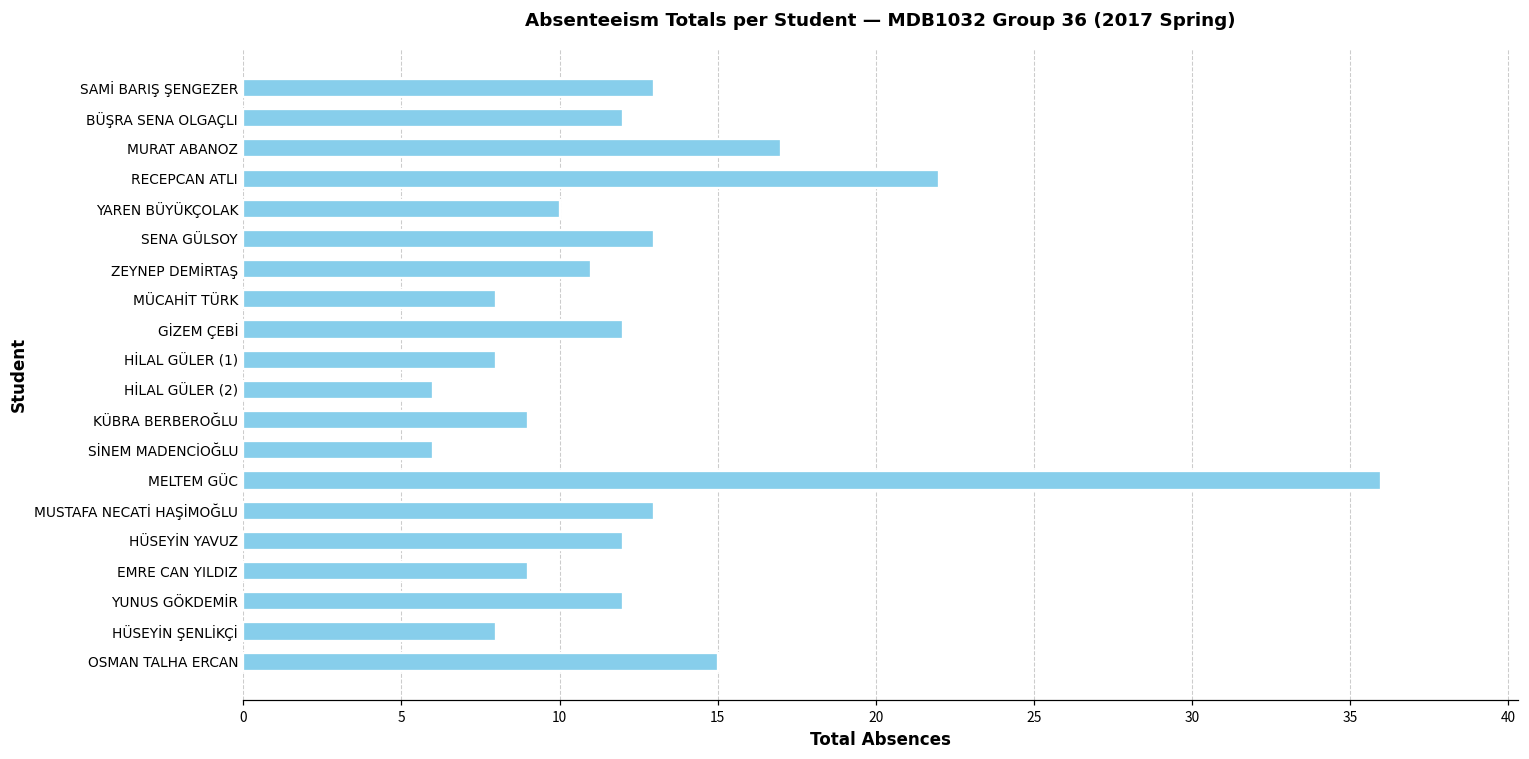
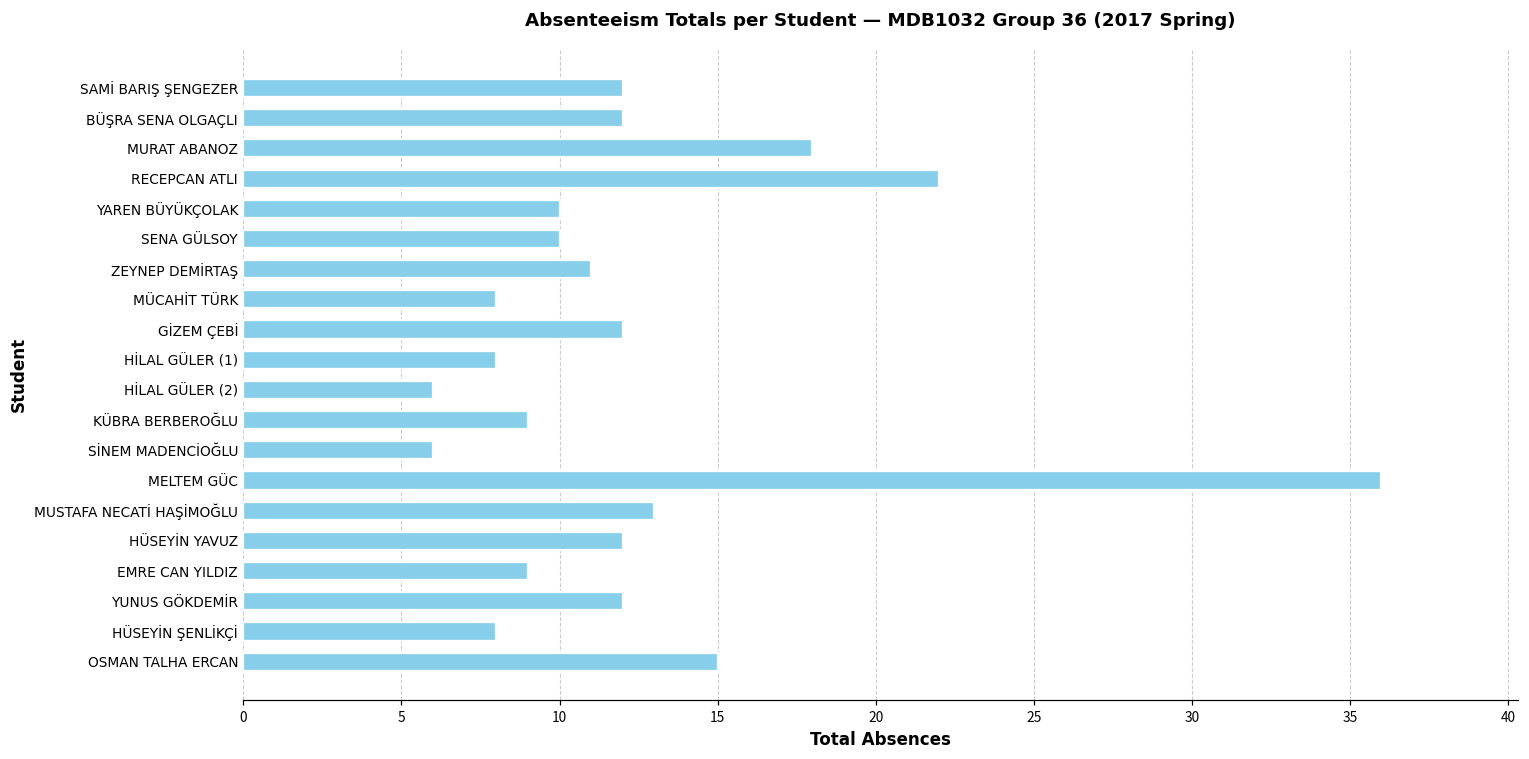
SAMİ BARIŞ ŞENGEZER: 13 -> 12
MURAT ABANOZ: 17 -> 18
SENA GÜLSOY: 13 -> 10
